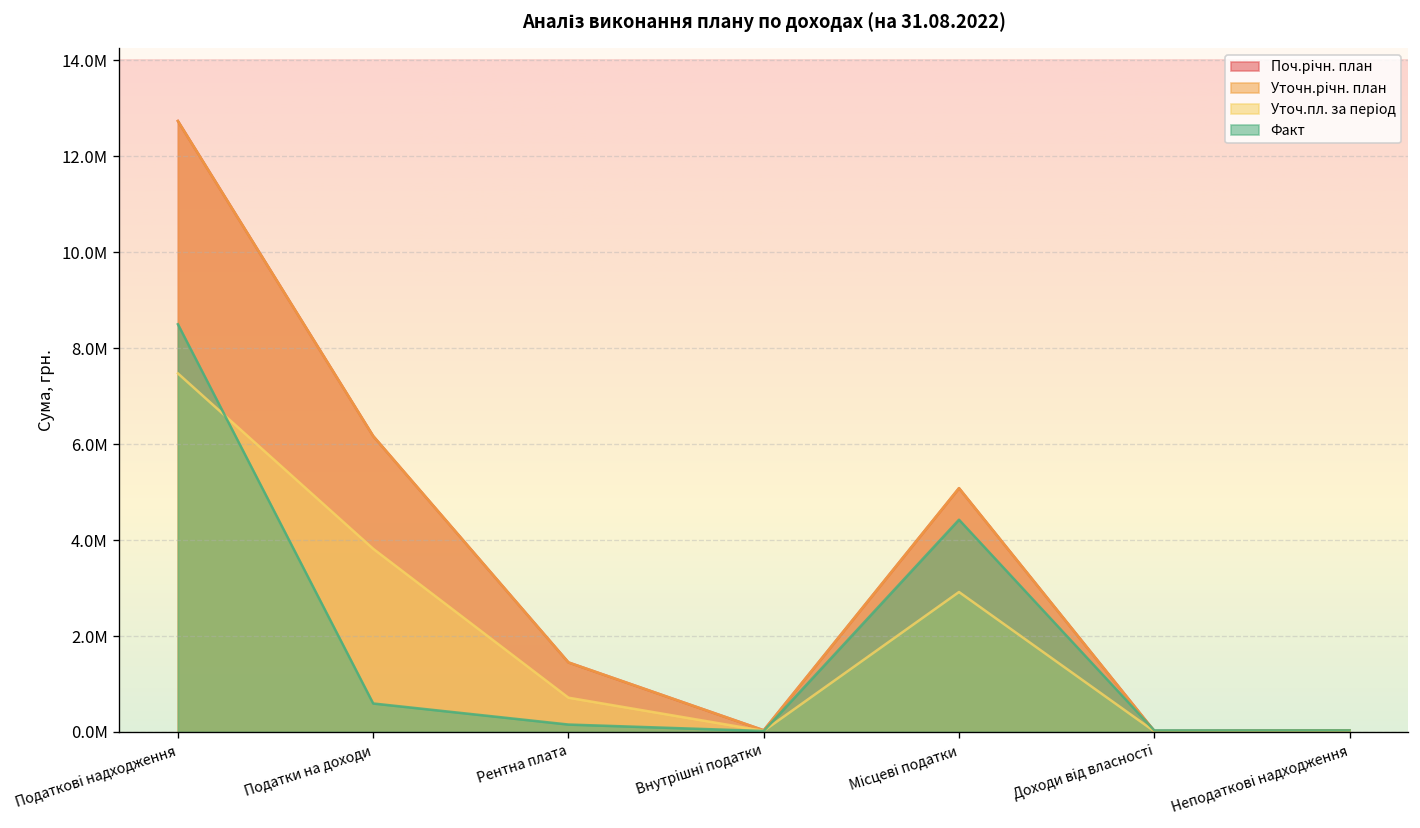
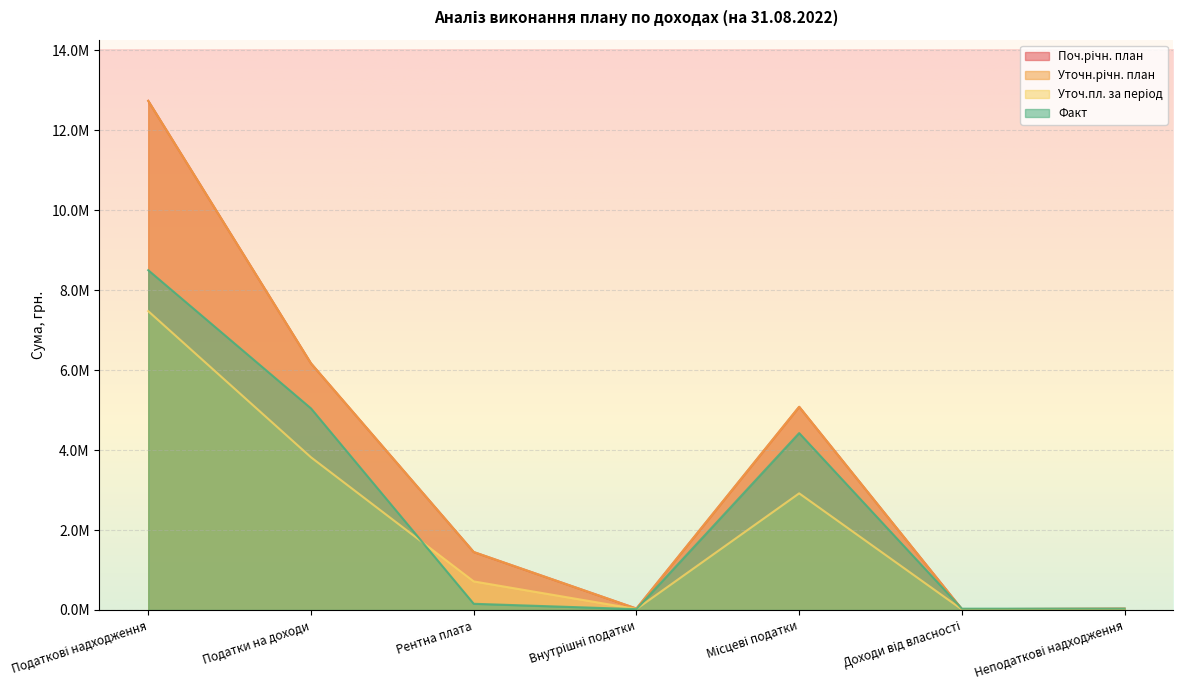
Факт, Податки на доходи: 600000 -> 5000000
